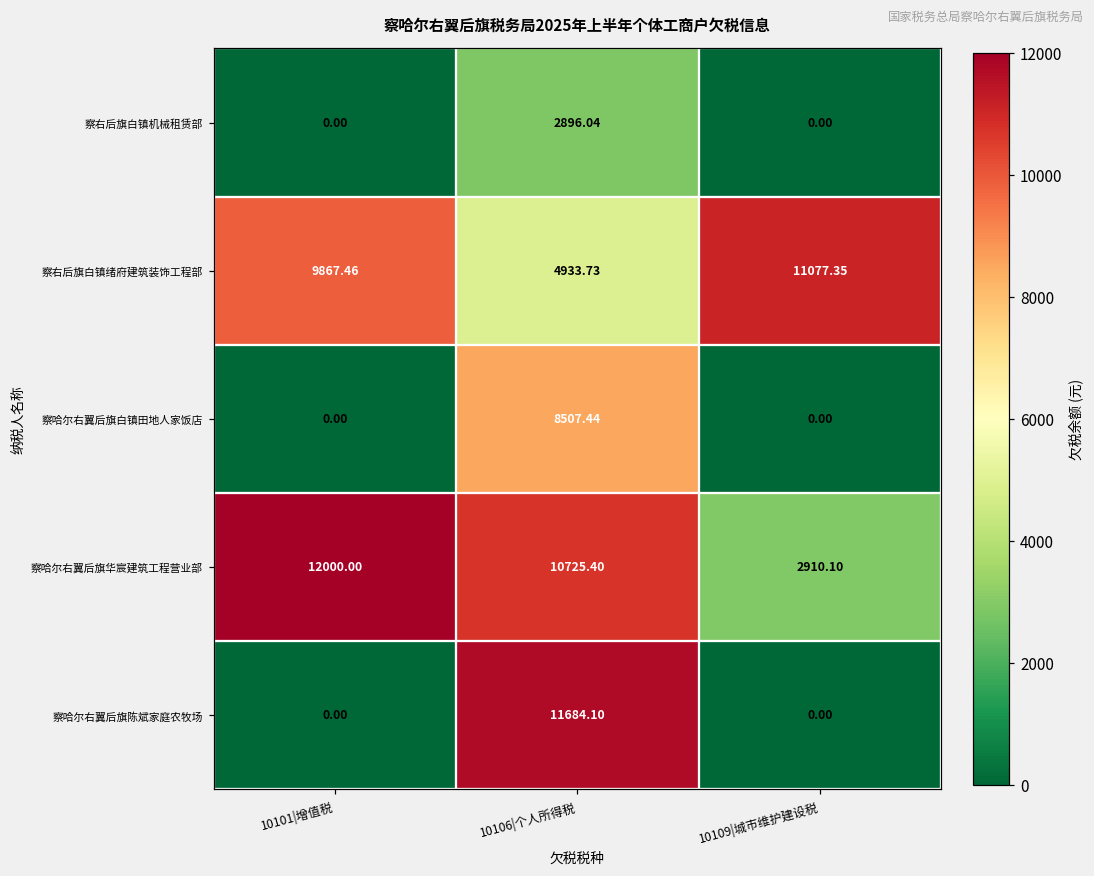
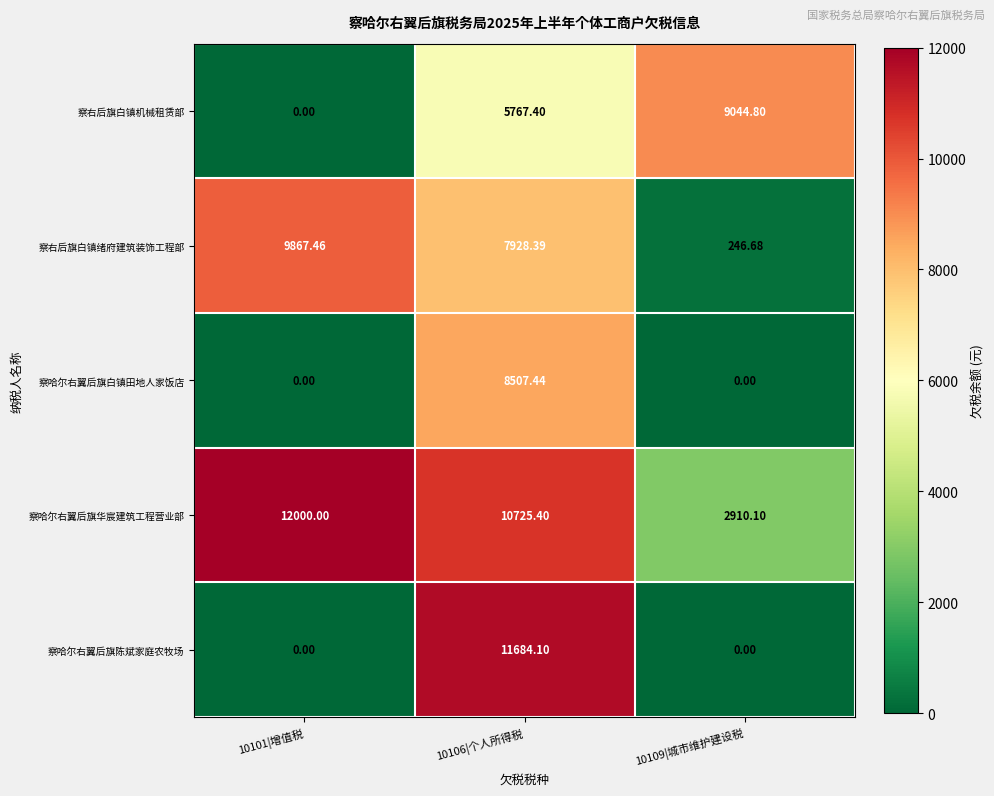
察右后旗白镇机械租赁部, 10106|个人所得税: 2896.04 -> 5767.40
察右后旗白镇机械租赁部, 10109|城市维护建设税: 0.00 -> 9044.80
察右后旗白镇绪府建筑装饰工程部, 10106|个人所得税: 4933.73 -> 7928.39
察右后旗白镇绪府建筑装饰工程部, 10109|城市维护建设税: 11077.35 -> 246.68
